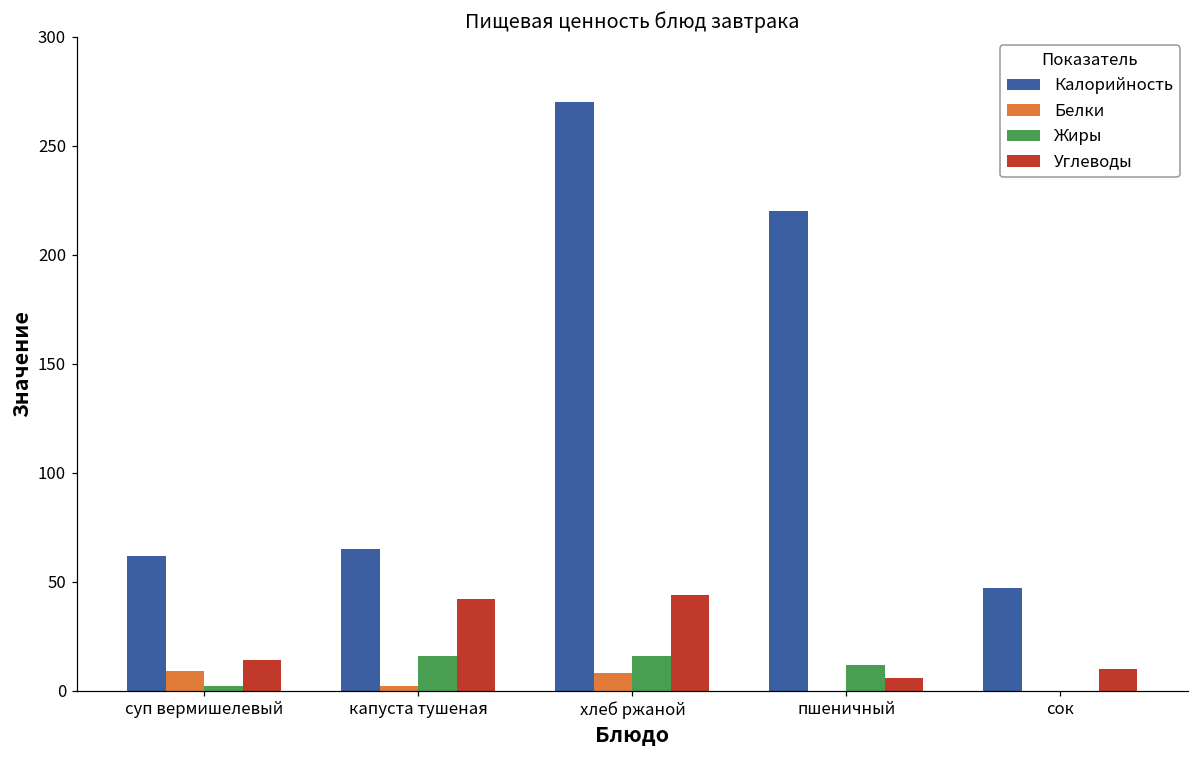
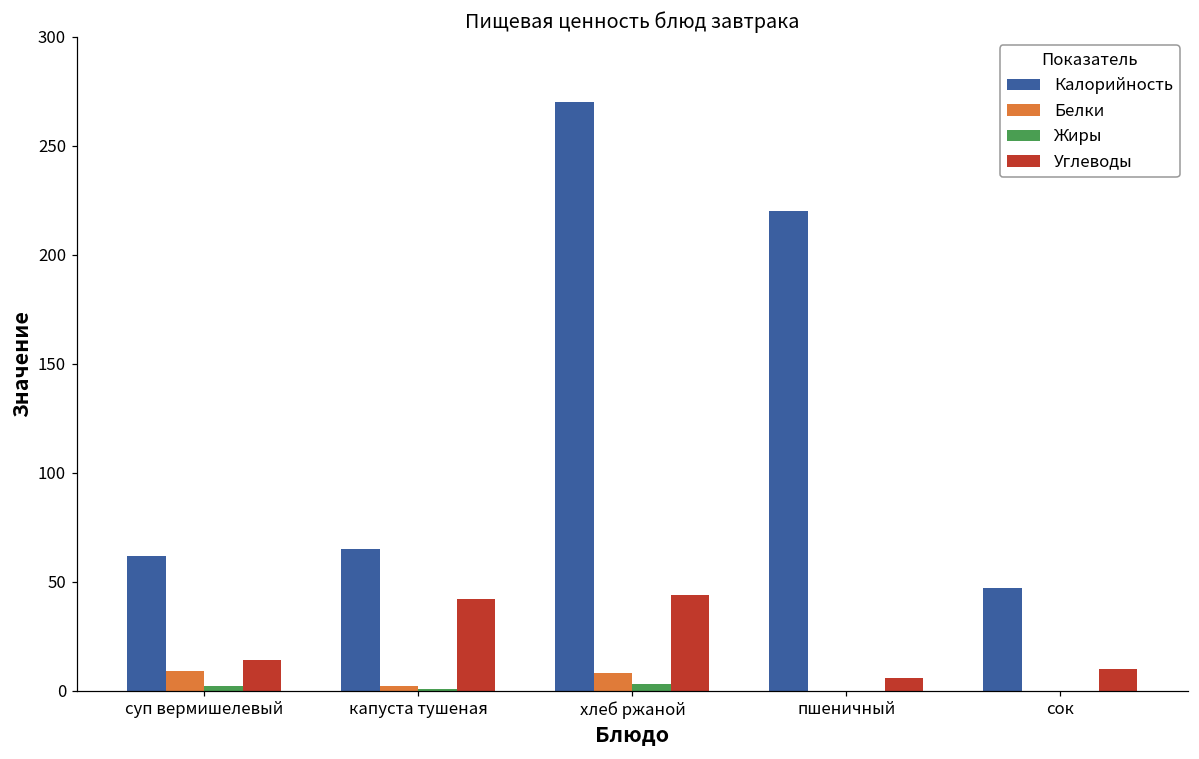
Жиры, капуста тушеная: 16 -> 1
Жиры, хлеб ржаной: 16 -> 3
Жиры, пшеничный: 12 -> 0
